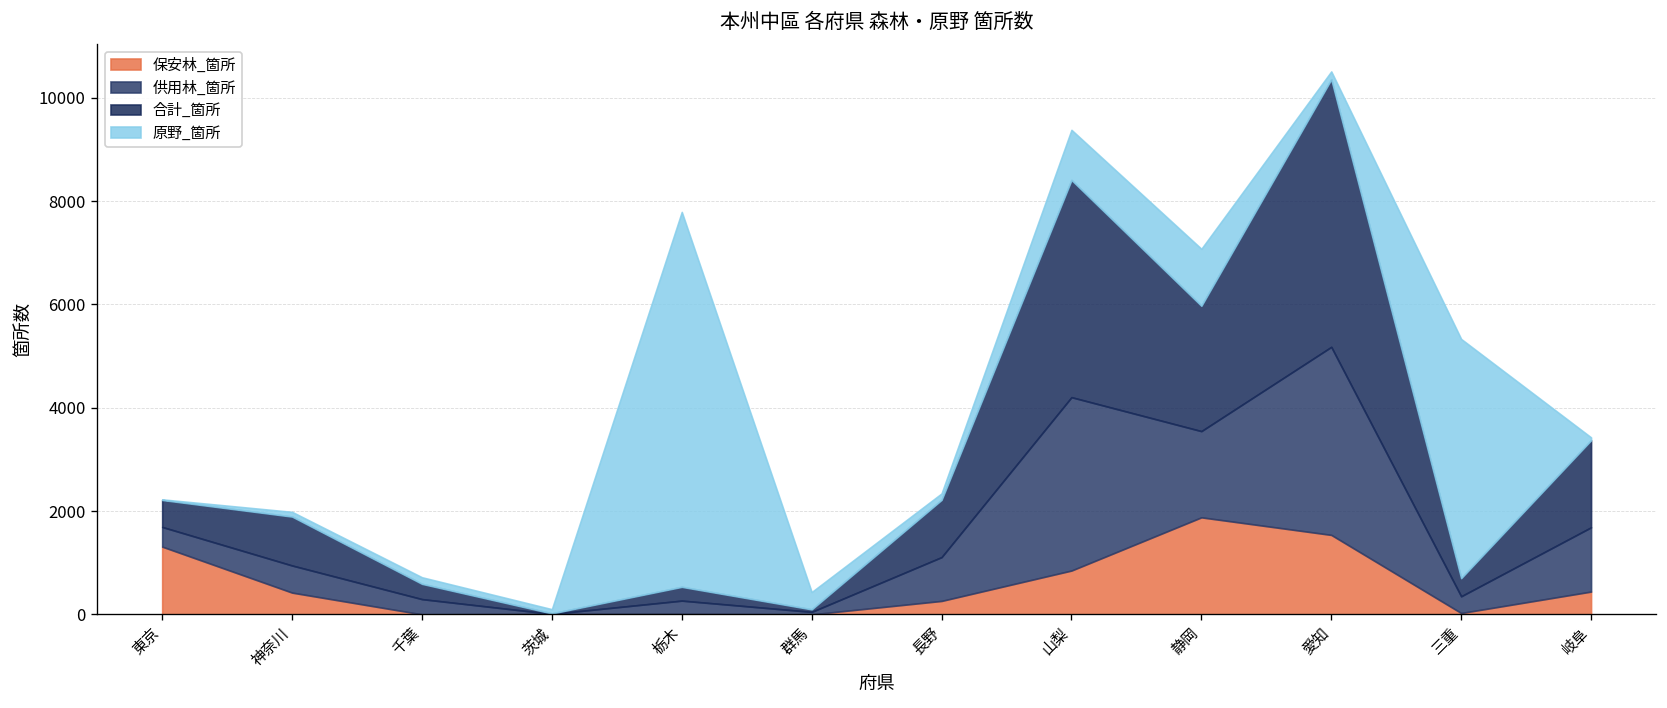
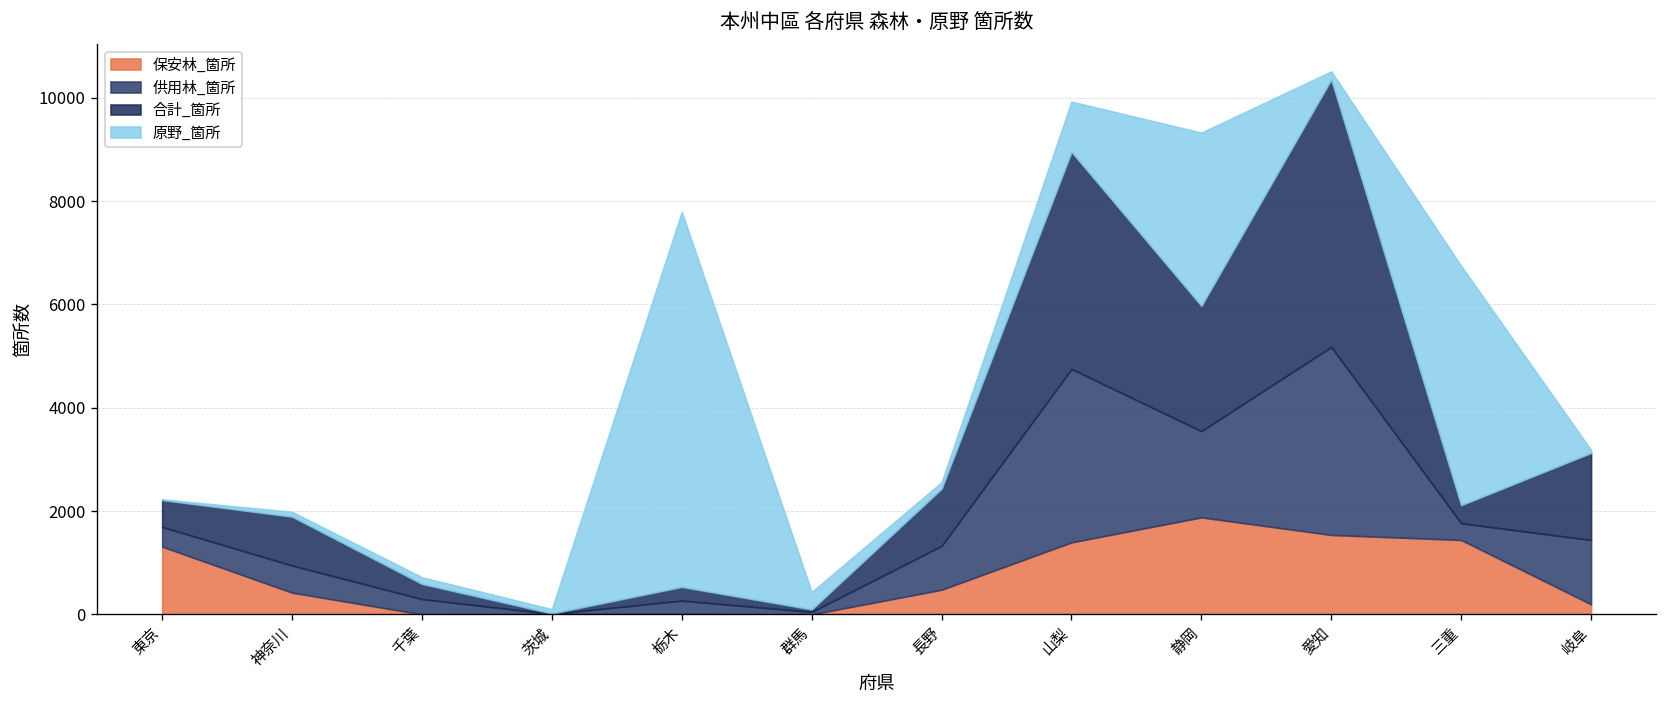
保安林_箇所, 長野: 300 -> 500
保安林_箇所, 山梨: 800 -> 1400
原野_箇所, 静岡: 1100 -> 3400
保安林_箇所, 三重: 0 -> 1400
保安林_箇所, 岐阜: 400 -> 200
